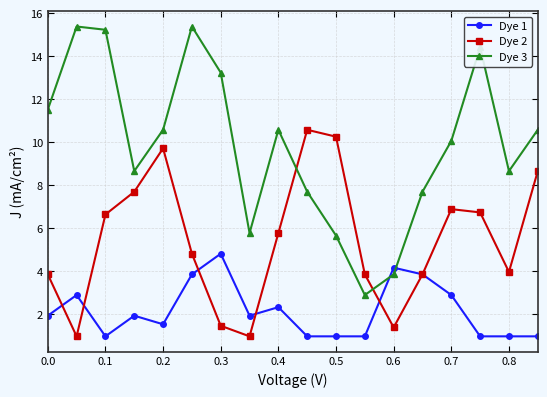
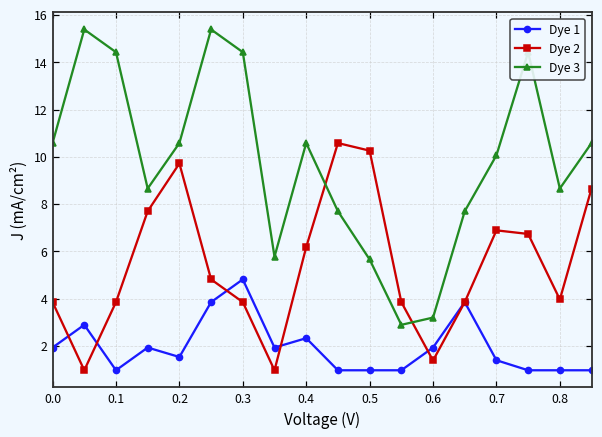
Dye 3, 0.0: 11.5 -> 10.6
Dye 2, 0.1: 6.6 -> 3.8
Dye 3, 0.1: 15.2 -> 14.4
Dye 2, 0.3: 1.5 -> 3.8
Dye 3, 0.3: 13.2 -> 14.4
Dye 2, 0.4: 5.8 -> 6.2
Dye 1, 0.6: 4.2 -> 1.9
Dye 3, 0.6: 3.8 -> 3.2
Dye 1, 0.7: 2.9 -> 1.4
